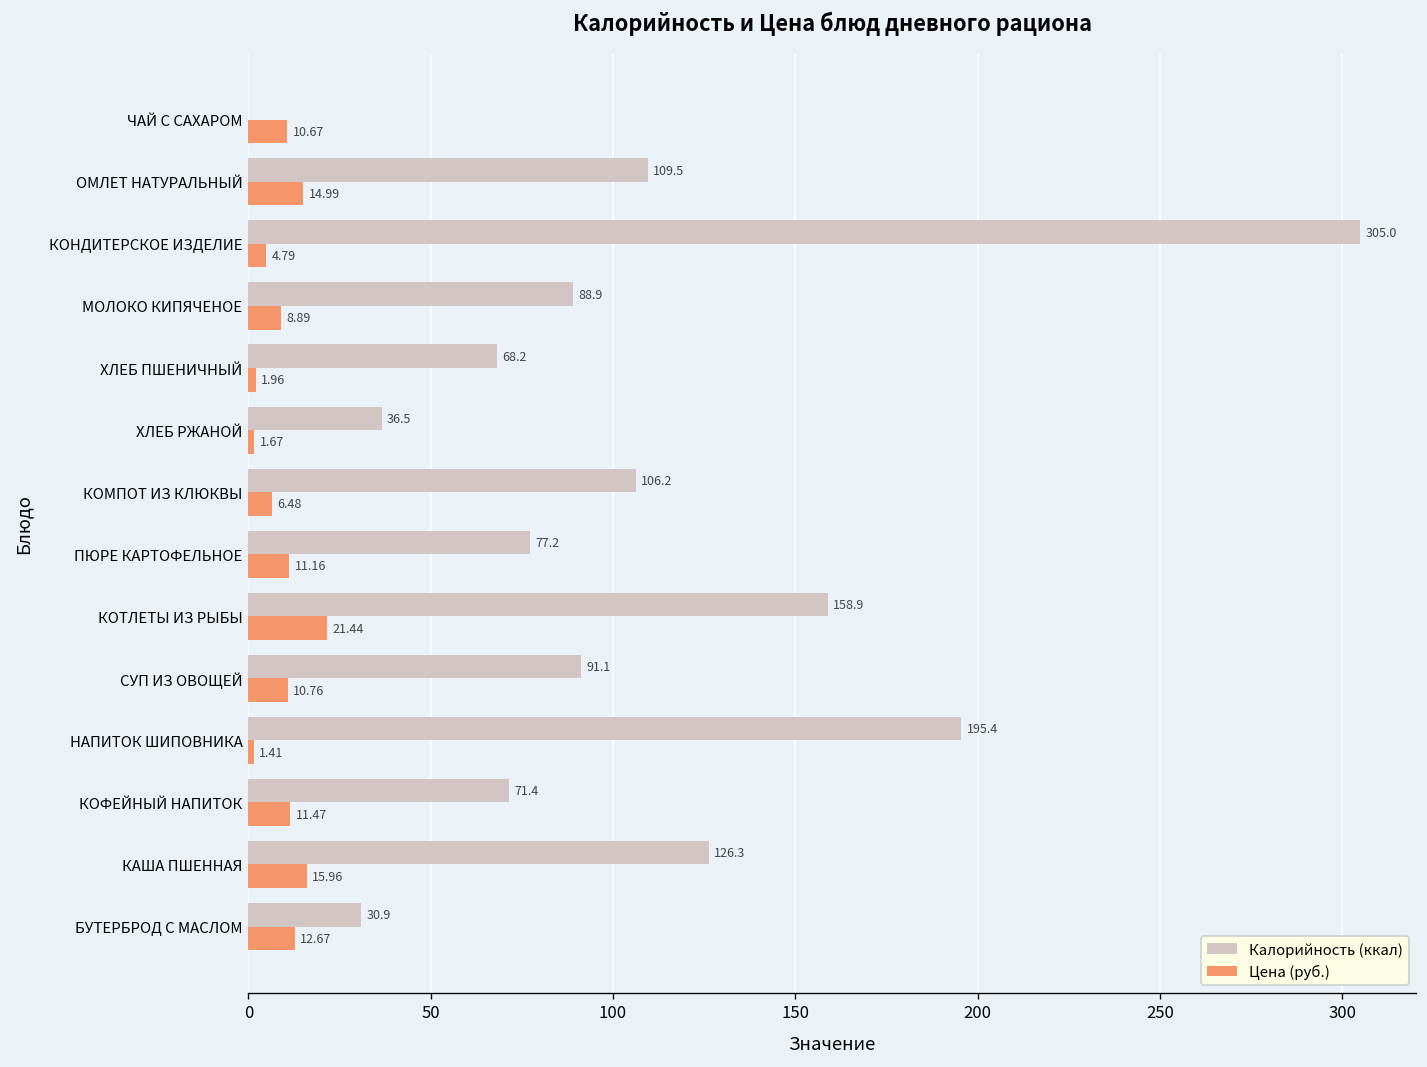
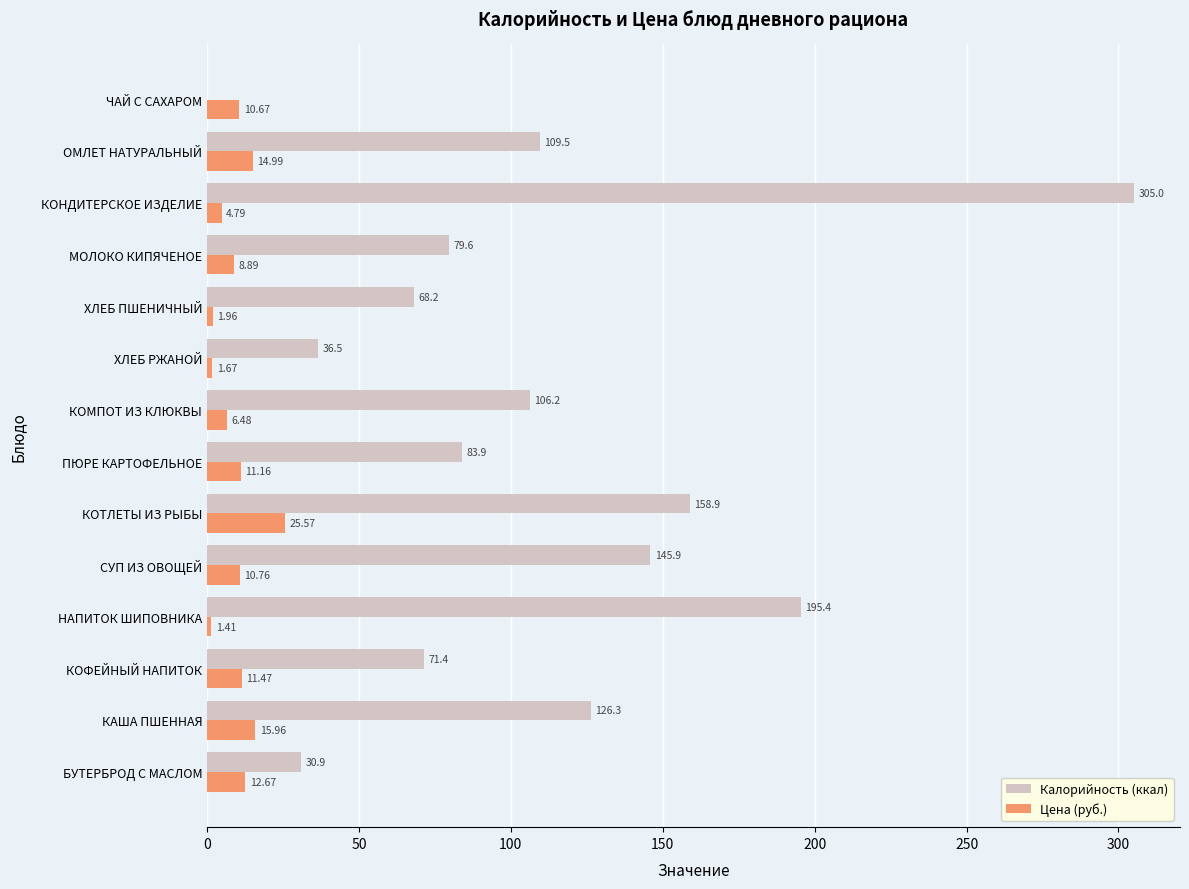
Калорийность (ккал), МОЛОКО КИПЯЧЕНОЕ: 88.9 -> 79.6
Калорийность (ккал), ПЮРЕ КАРТОФЕЛЬНОЕ: 77.2 -> 83.9
Цена (руб.), КОТЛЕТЫ ИЗ РЫБЫ: 21.44 -> 25.57
Калорийность (ккал), СУП ИЗ ОВОЩЕЙ: 91.1 -> 145.9
